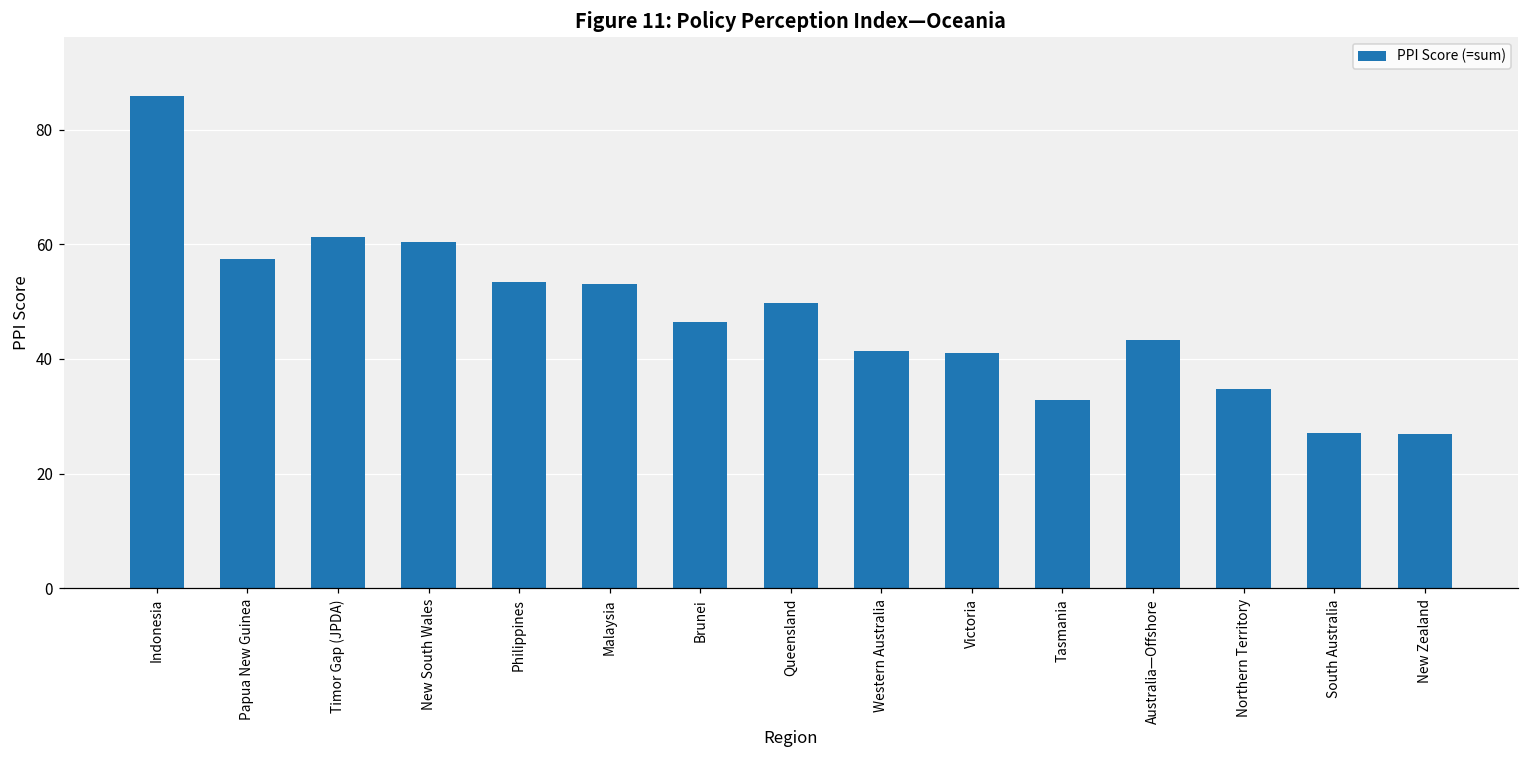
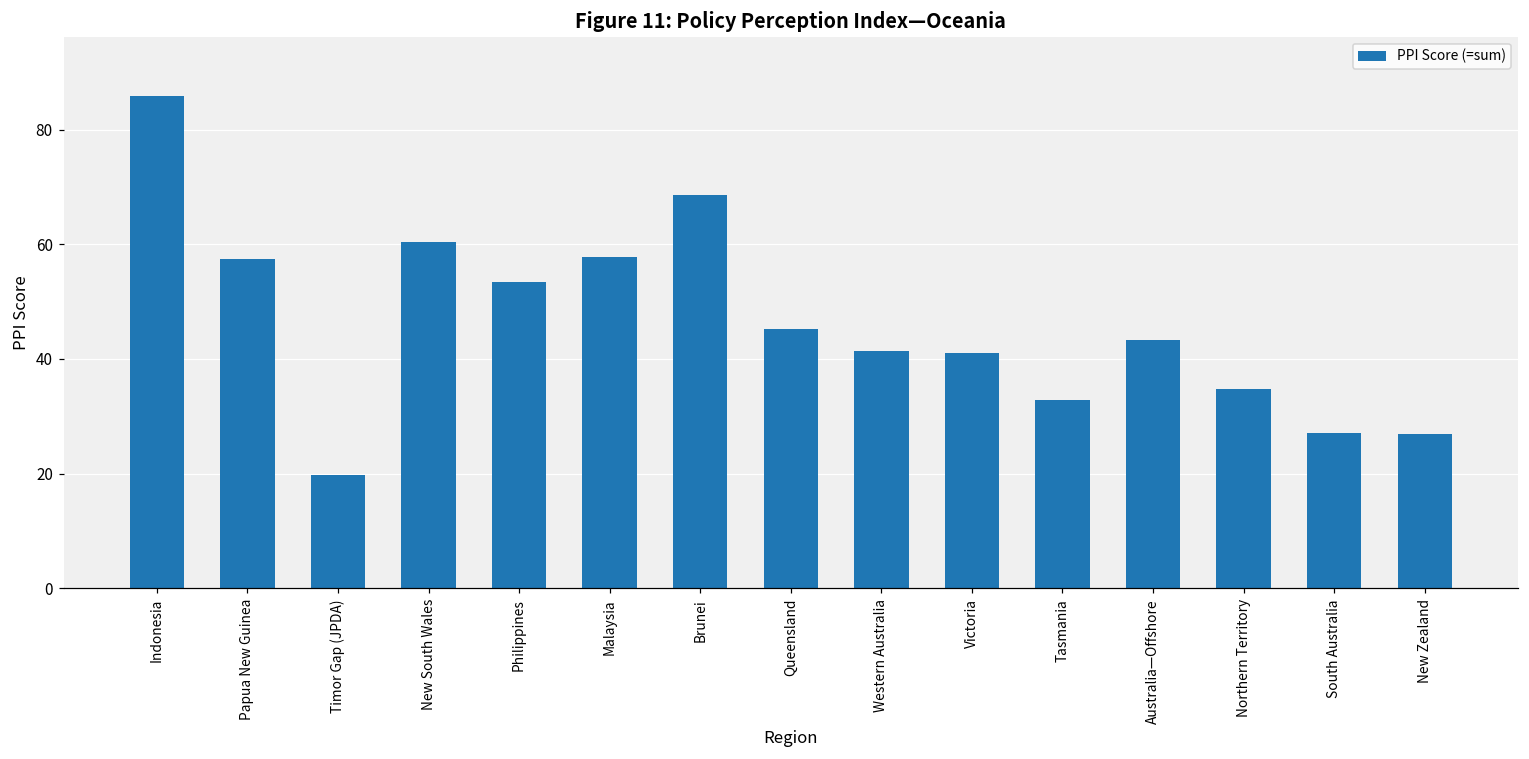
Timor Gap (JPDA): 61 -> 20
Malaysia: 53 -> 58
Brunei: 46 -> 69
Queensland: 50 -> 45
